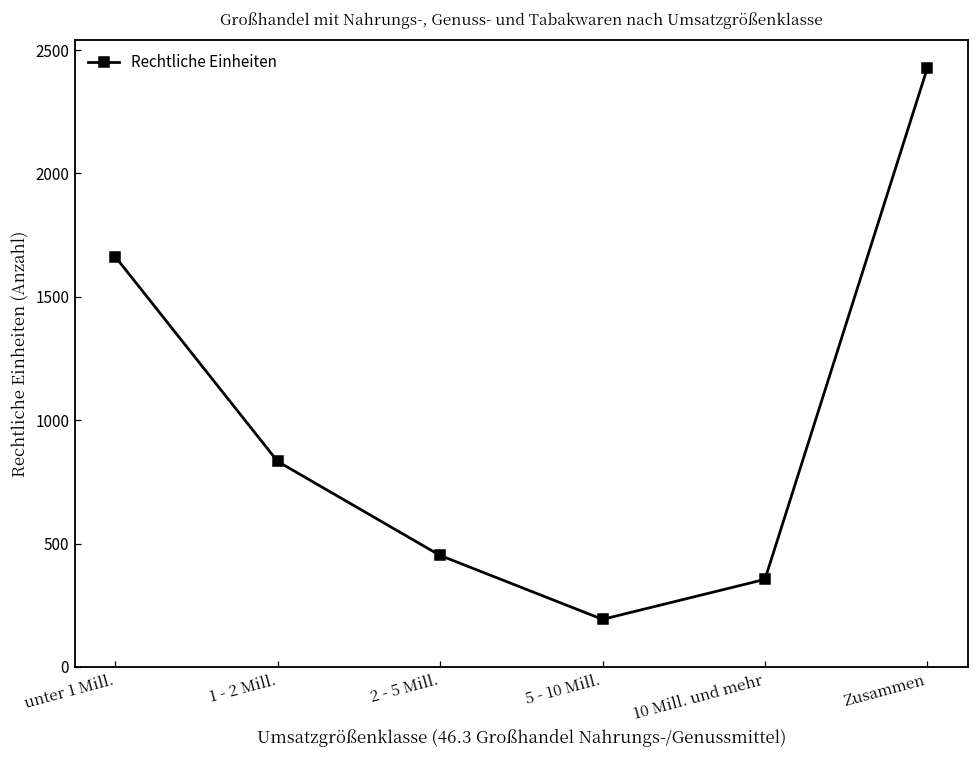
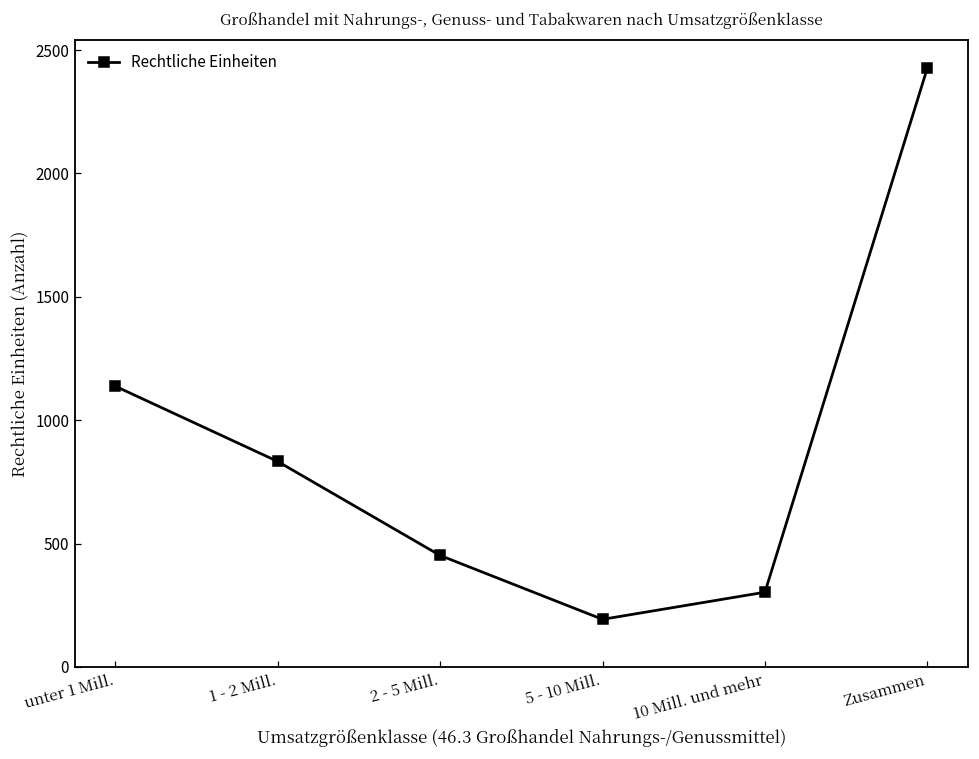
unter 1 Mill.: 1660 -> 1140
10 Mill. und mehr: 360 -> 300
